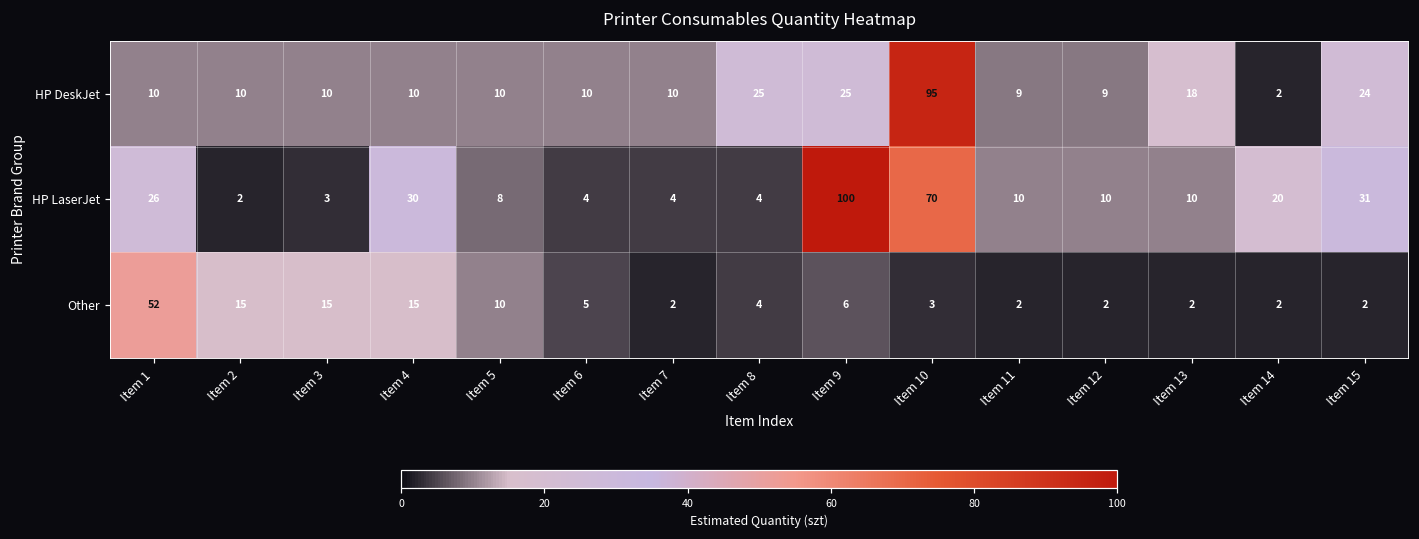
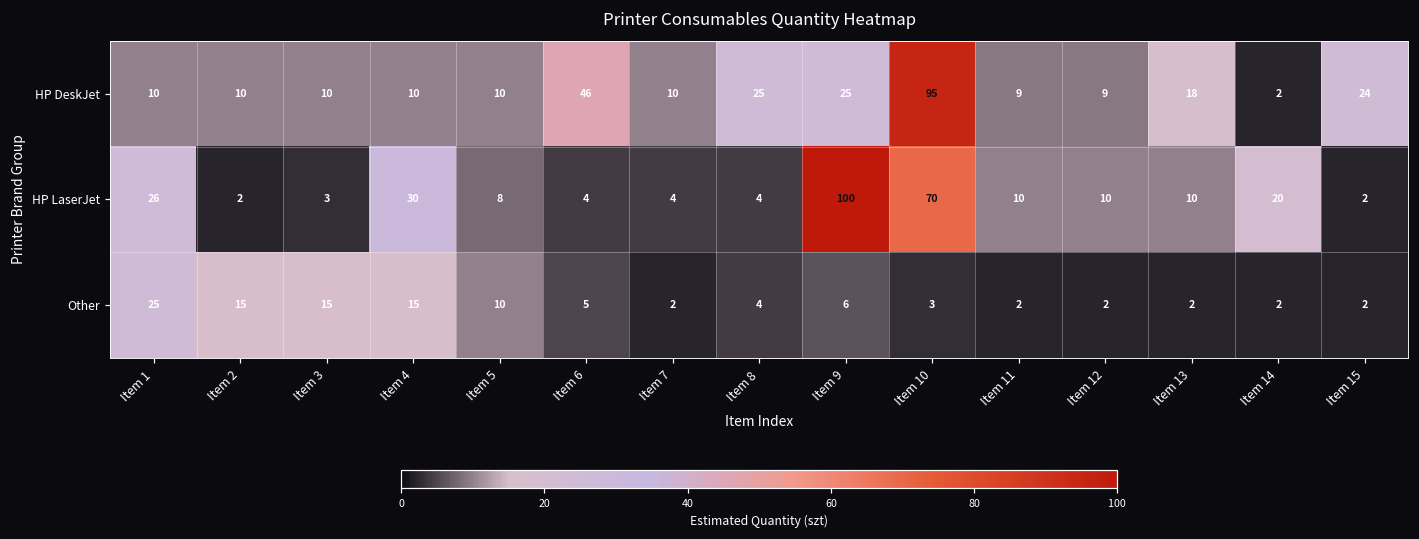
HP DeskJet, Item 6: 10 -> 46
HP LaserJet, Item 15: 31 -> 2
Other, Item 1: 52 -> 25
